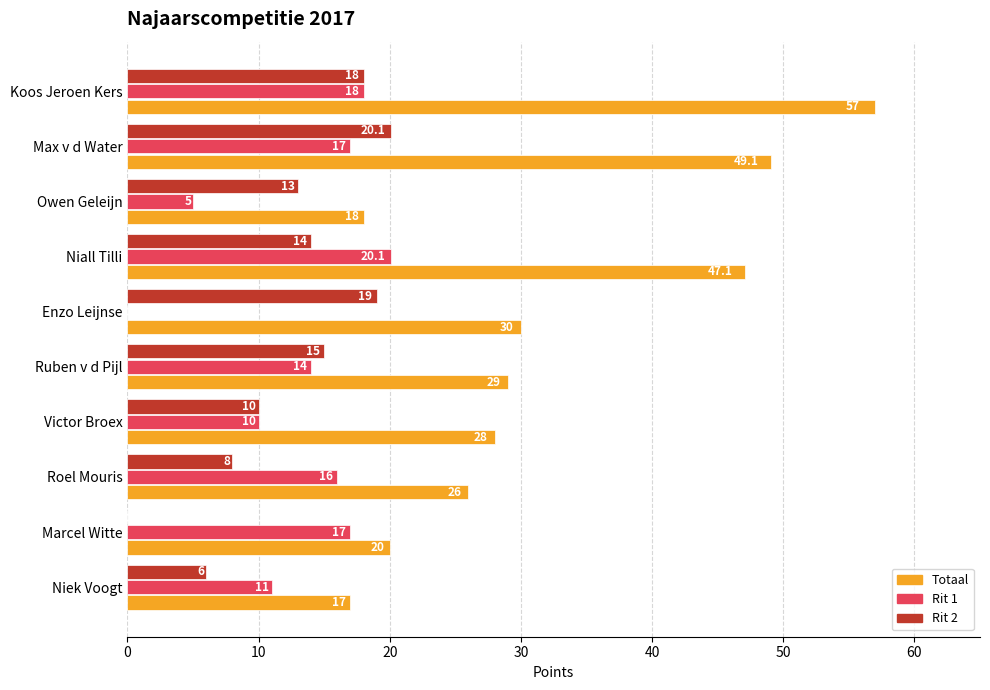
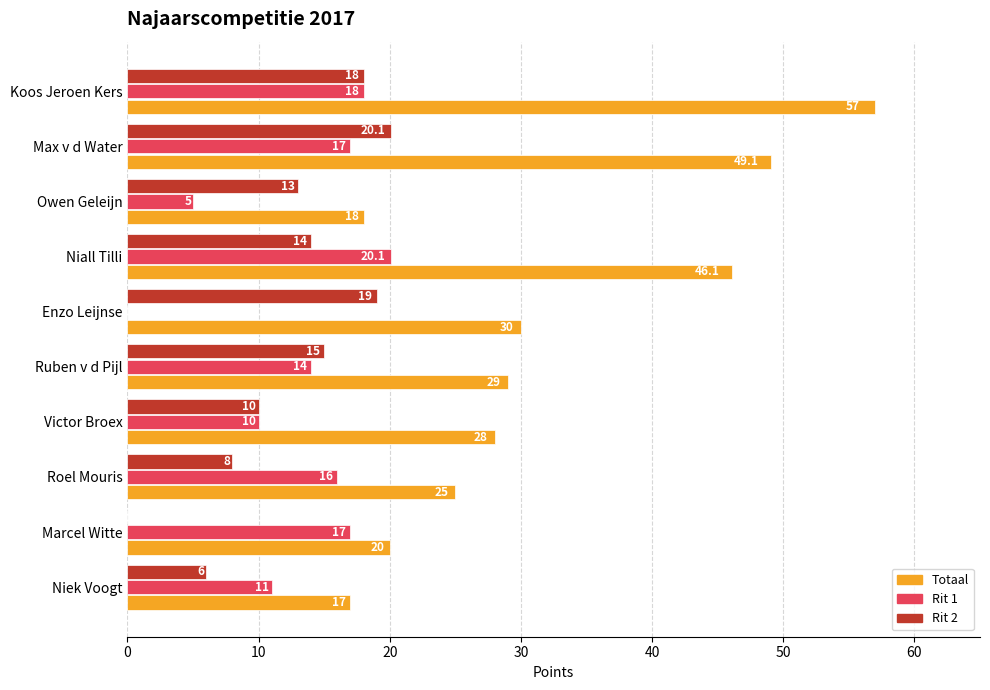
Totaal, Niall Tilli: 47.1 -> 46.1
Totaal, Roel Mouris: 26 -> 25
